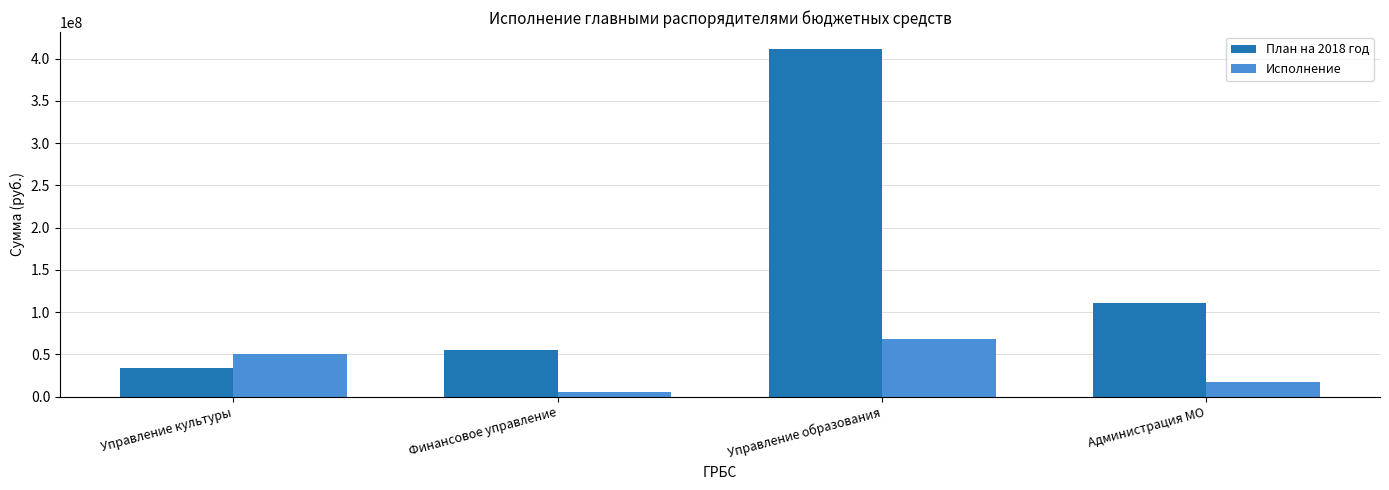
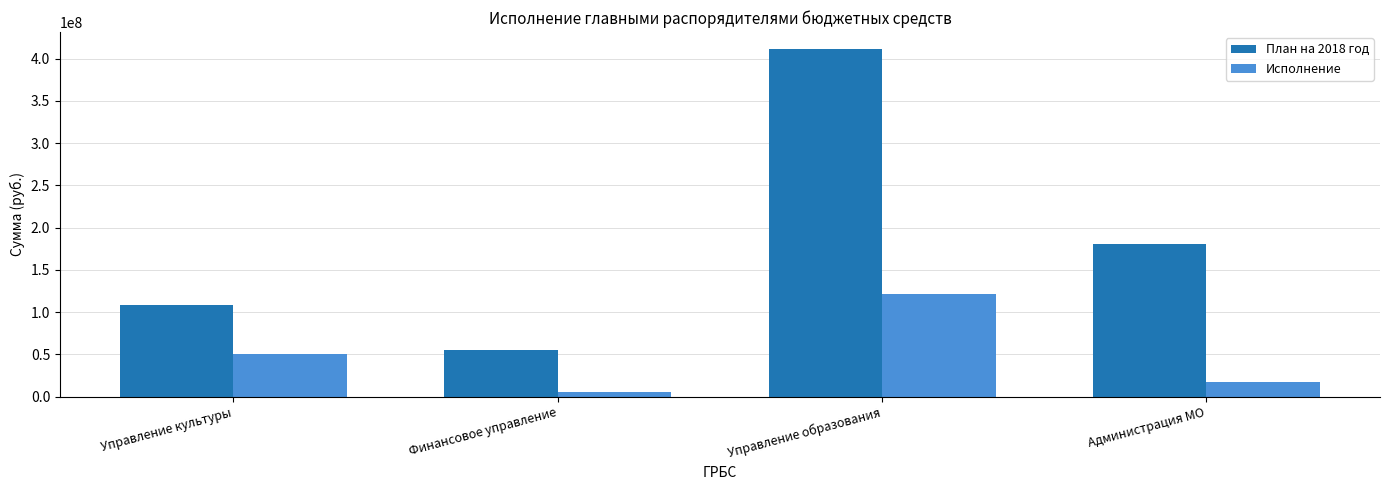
План на 2018 год, Управление культуры: 30000000 -> 110000000
Исполнение, Управление образования: 70000000 -> 120000000
План на 2018 год, Администрация МО: 110000000 -> 180000000
